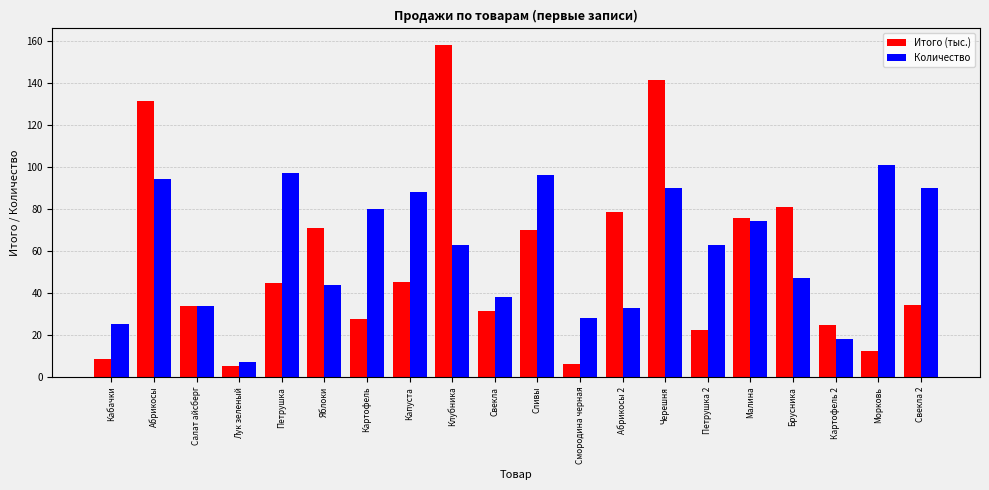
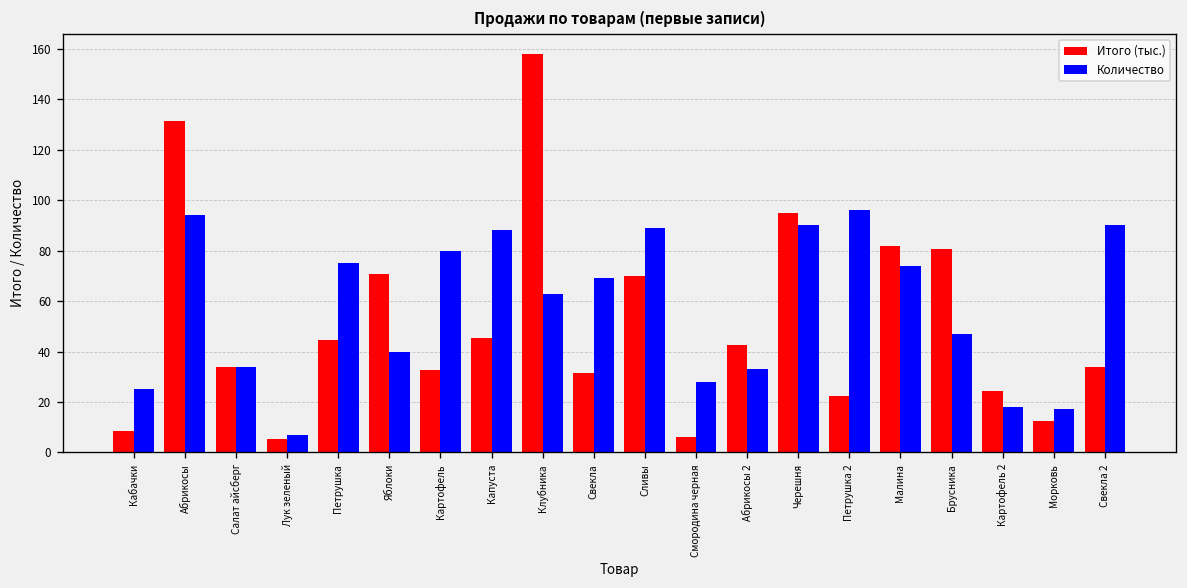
Количество, Петрушка: 97 -> 75
Количество, Яблоки: 44 -> 40
Итого (тыс.), Картофель: 27 -> 33
Количество, Свекла: 38 -> 69
Количество, Сливы: 96 -> 89
Итого (тыс.), Абрикосы 2: 79 -> 43
Итого (тыс.), Черешня: 142 -> 95
Количество, Петрушка 2: 63 -> 96
Итого (тыс.), Малина: 76 -> 82
Количество, Морковь: 101 -> 17
